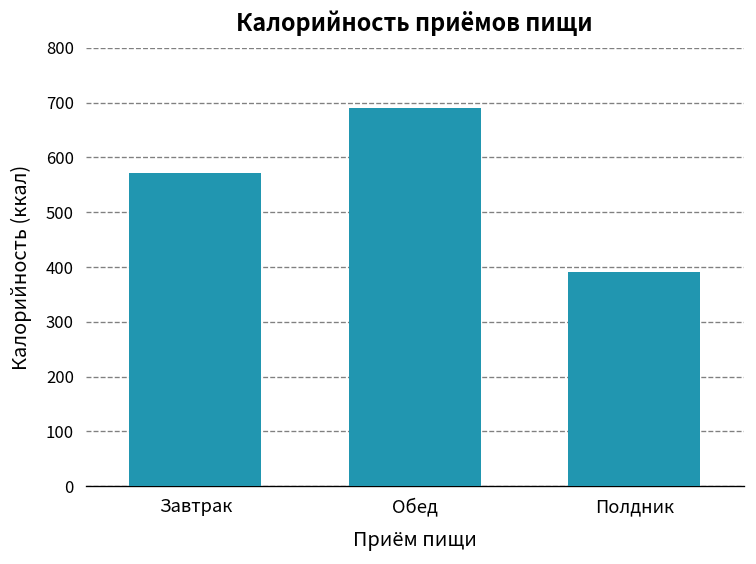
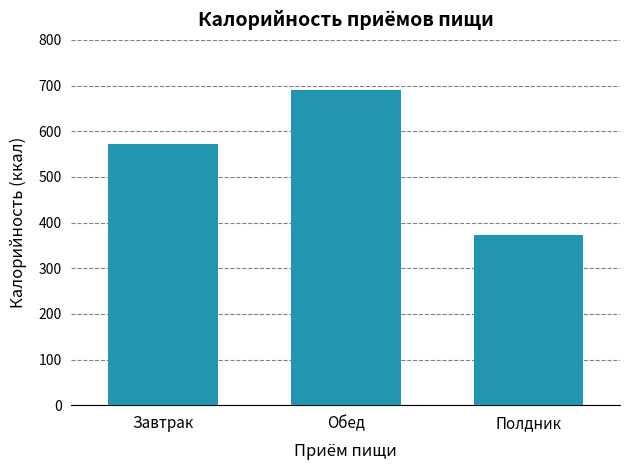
Полдник: 390 -> 370
